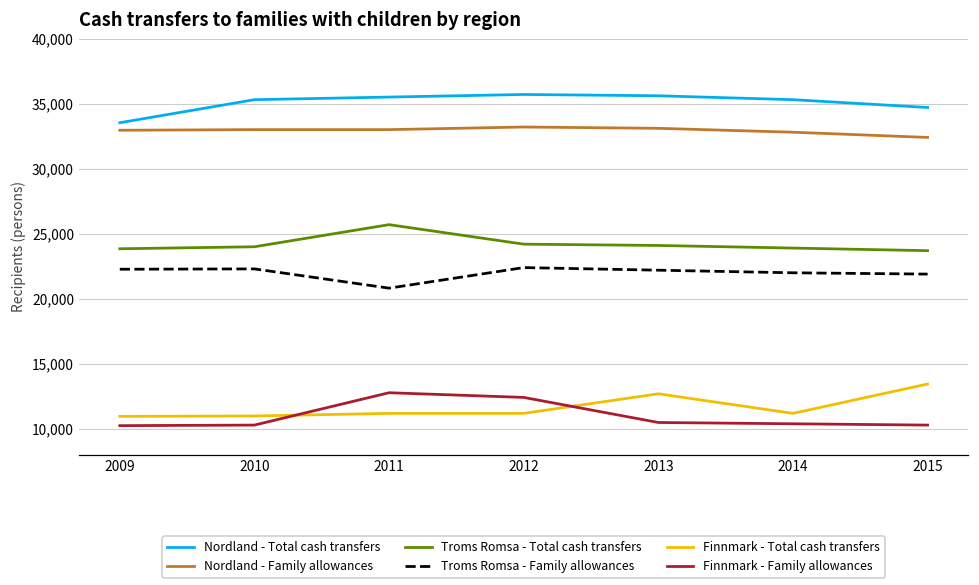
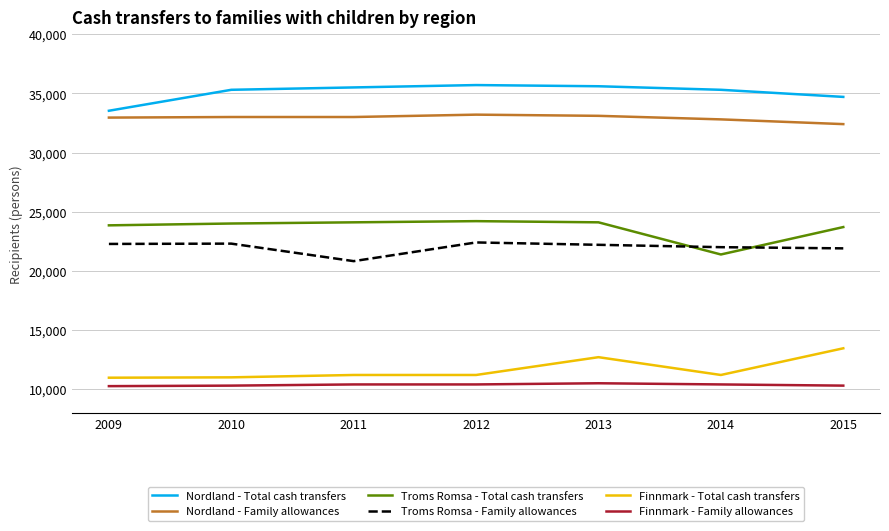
Troms Romsa - Total cash transfers, 2011: 25,700 -> 24,100
Finnmark - Family allowances, 2011: 12,800 -> 10,400
Finnmark - Family allowances, 2012: 12,400 -> 10,400
Troms Romsa - Total cash transfers, 2014: 23,900 -> 21,400
